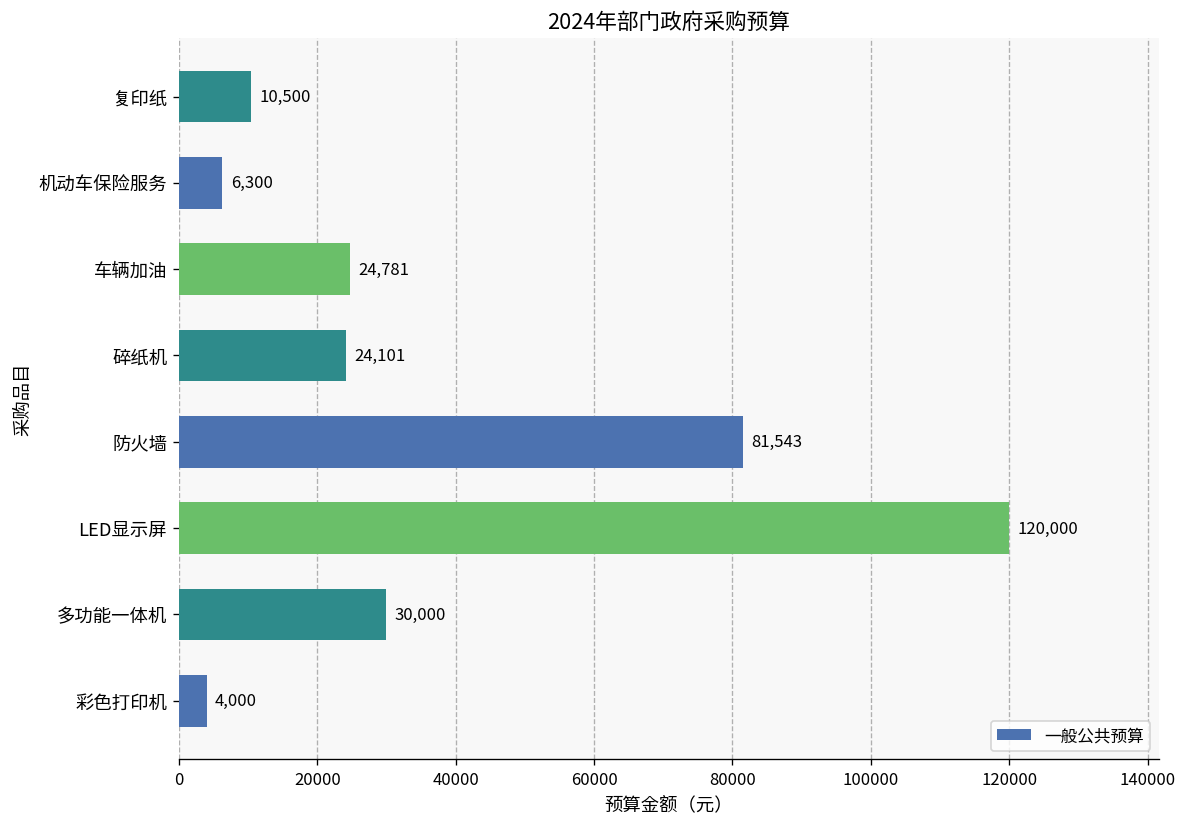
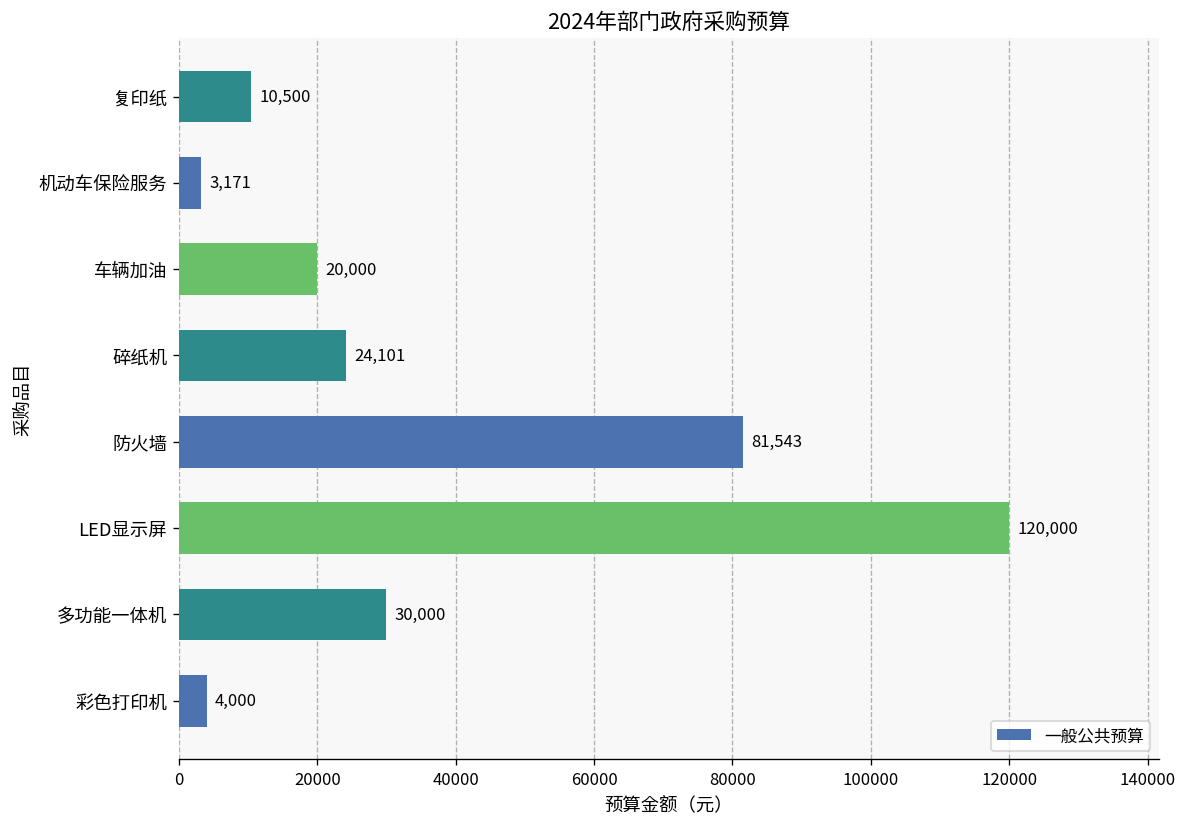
机动车保险服务: 6,300 -> 3,171
车辆加油: 24,781 -> 20,000
